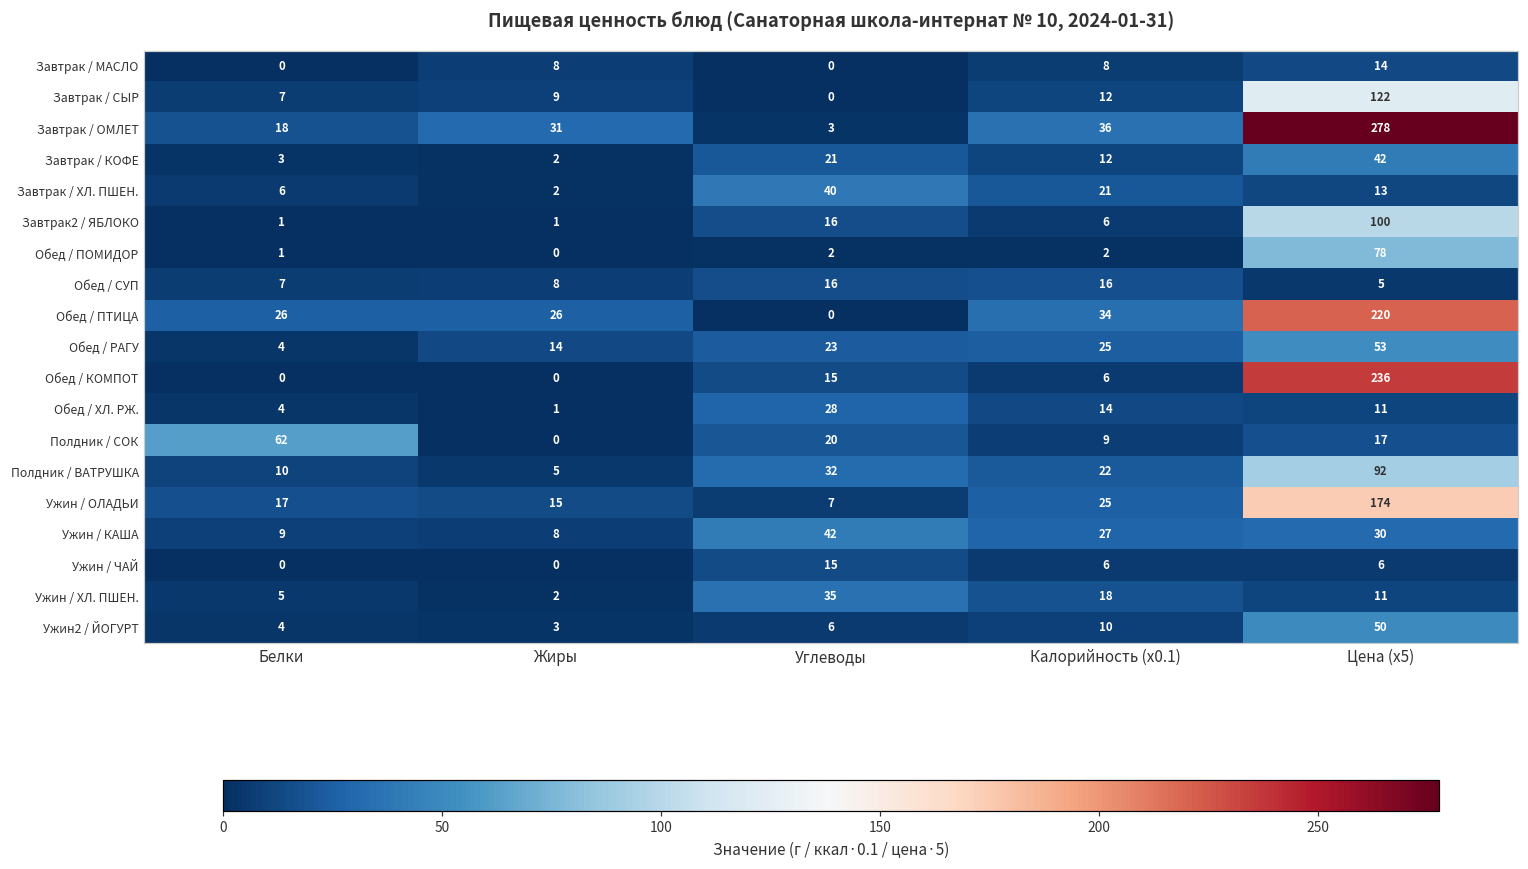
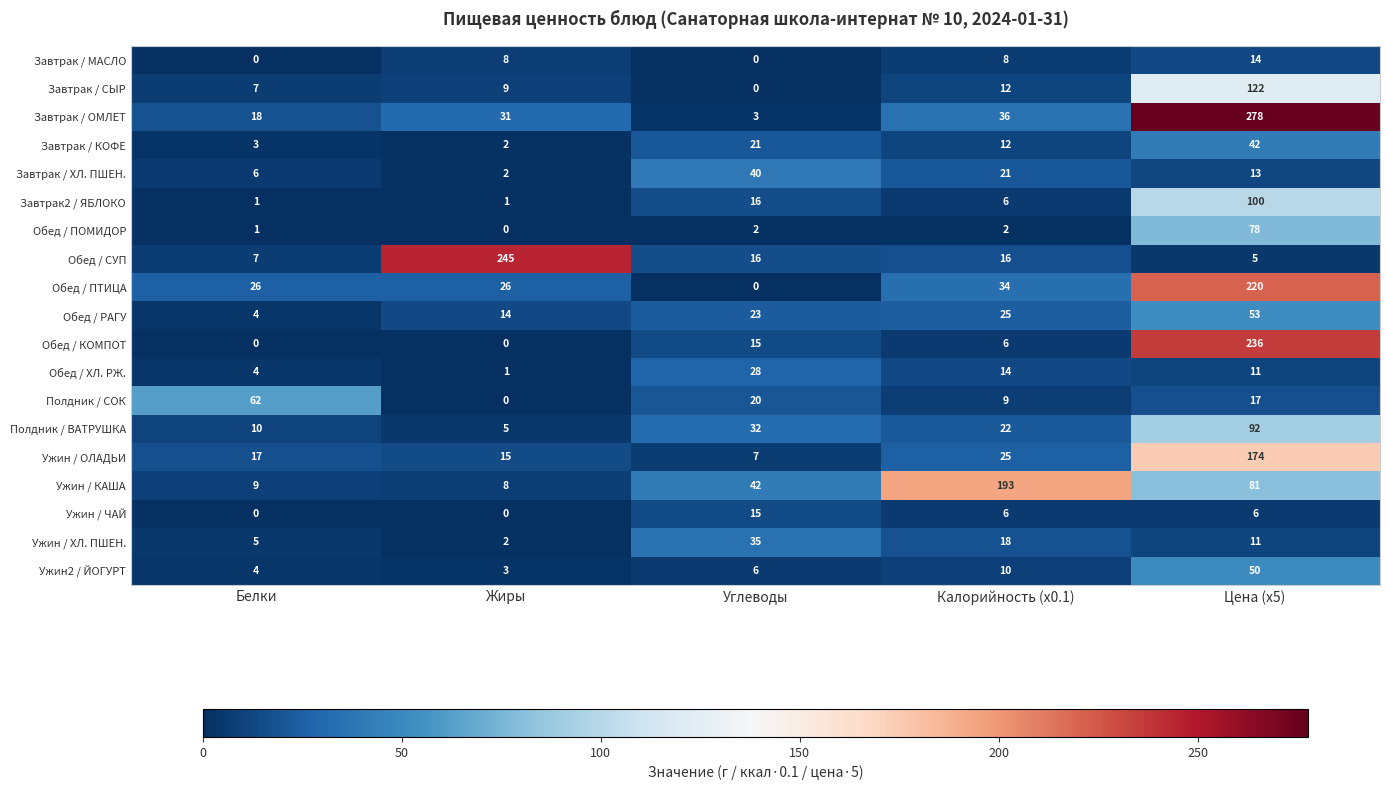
Обед / СУП, Жиры: 8 -> 245
Ужин / КАША, Калорийность (x0.1): 27 -> 193
Ужин / КАША, Цена (x5): 30 -> 81
